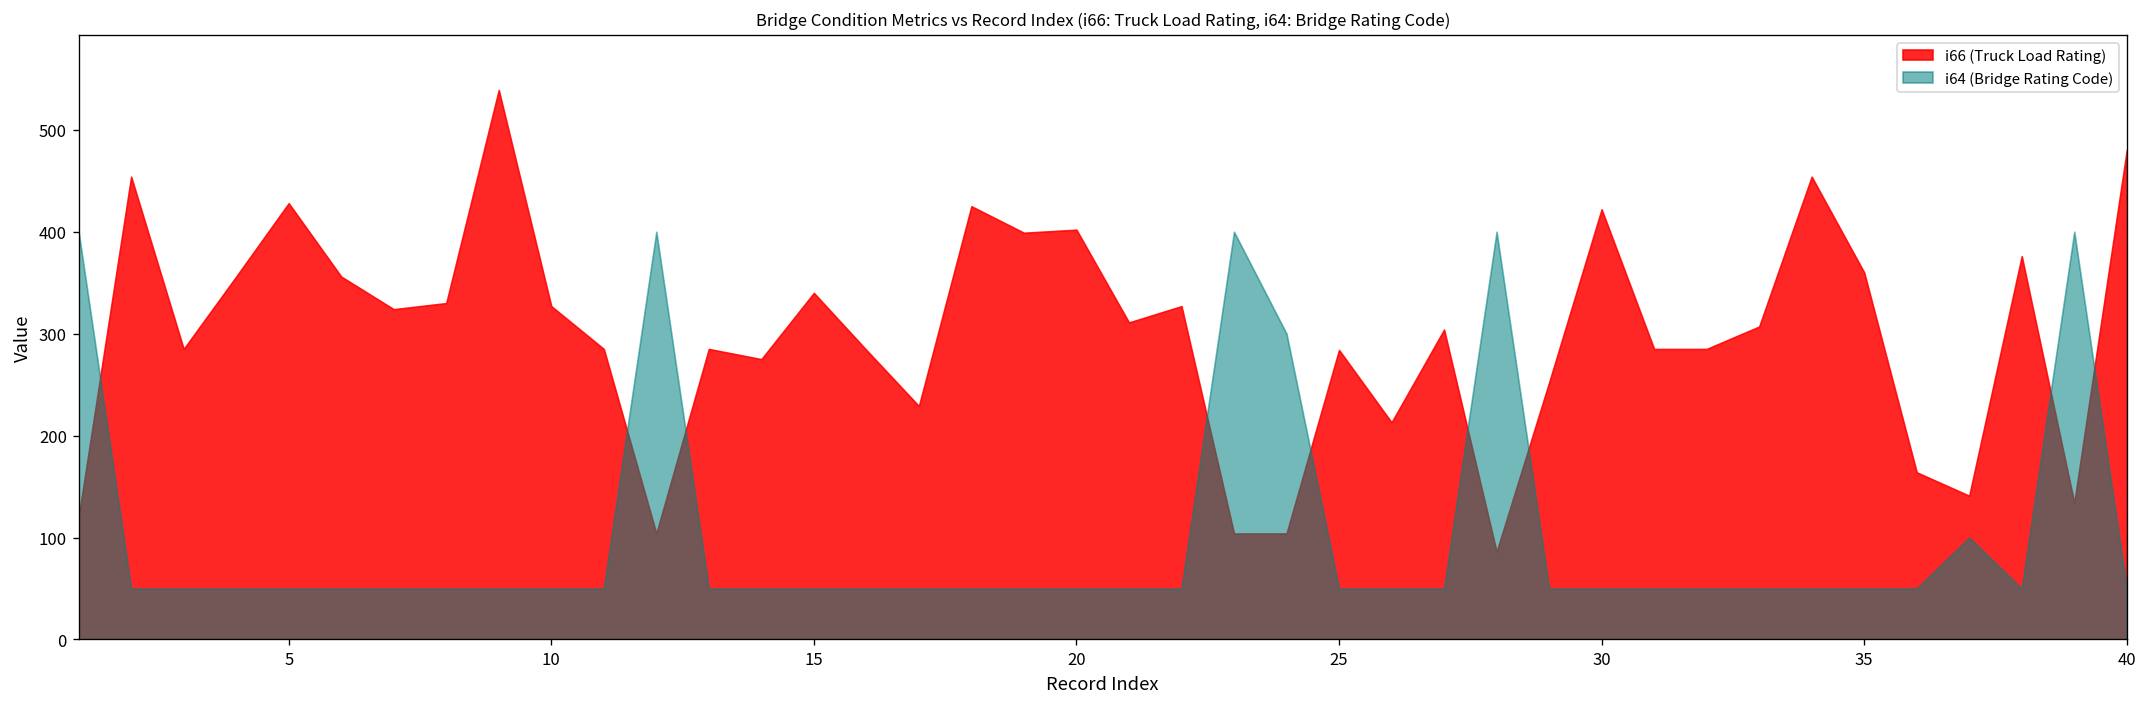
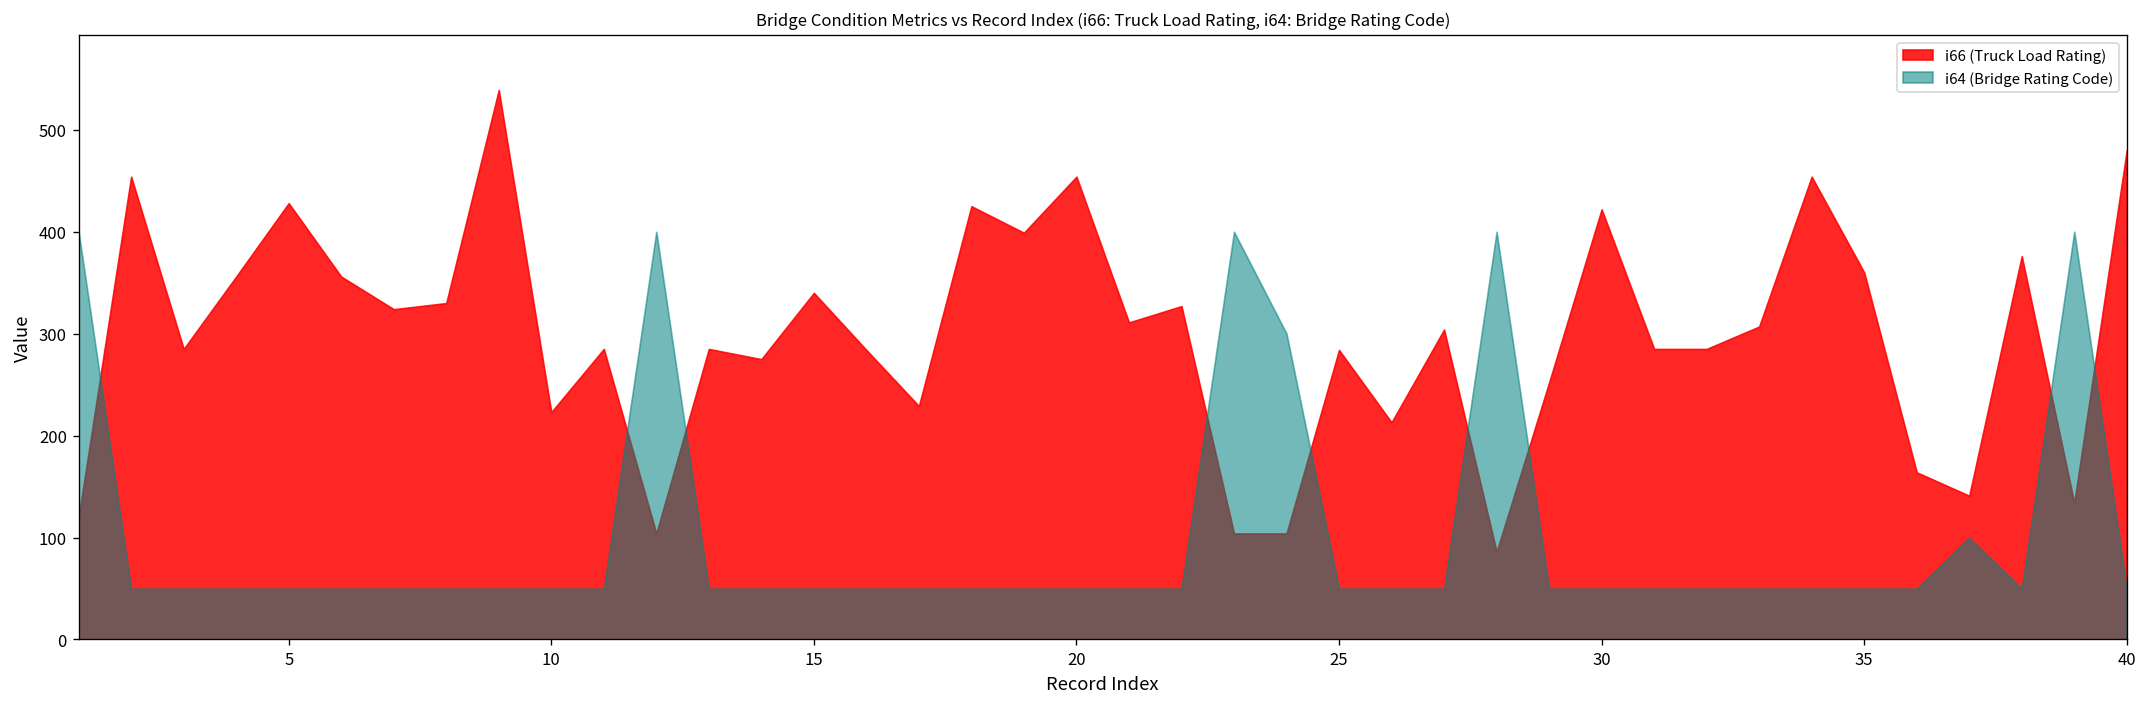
i66 (Truck Load Rating), 10: 330 -> 220
i66 (Truck Load Rating), 20: 400 -> 450
